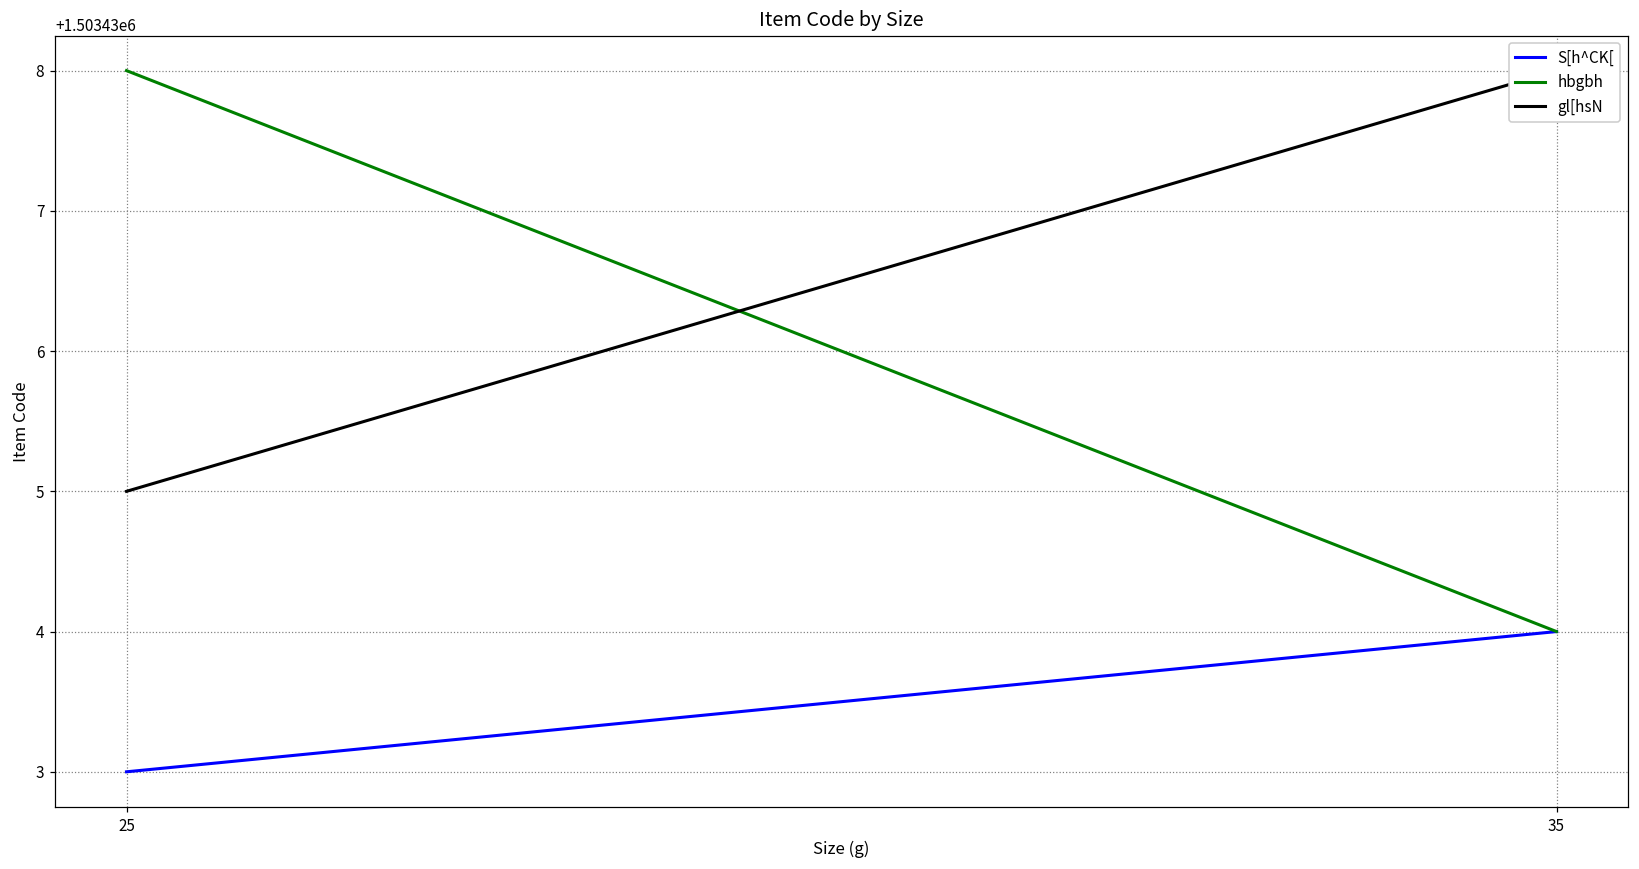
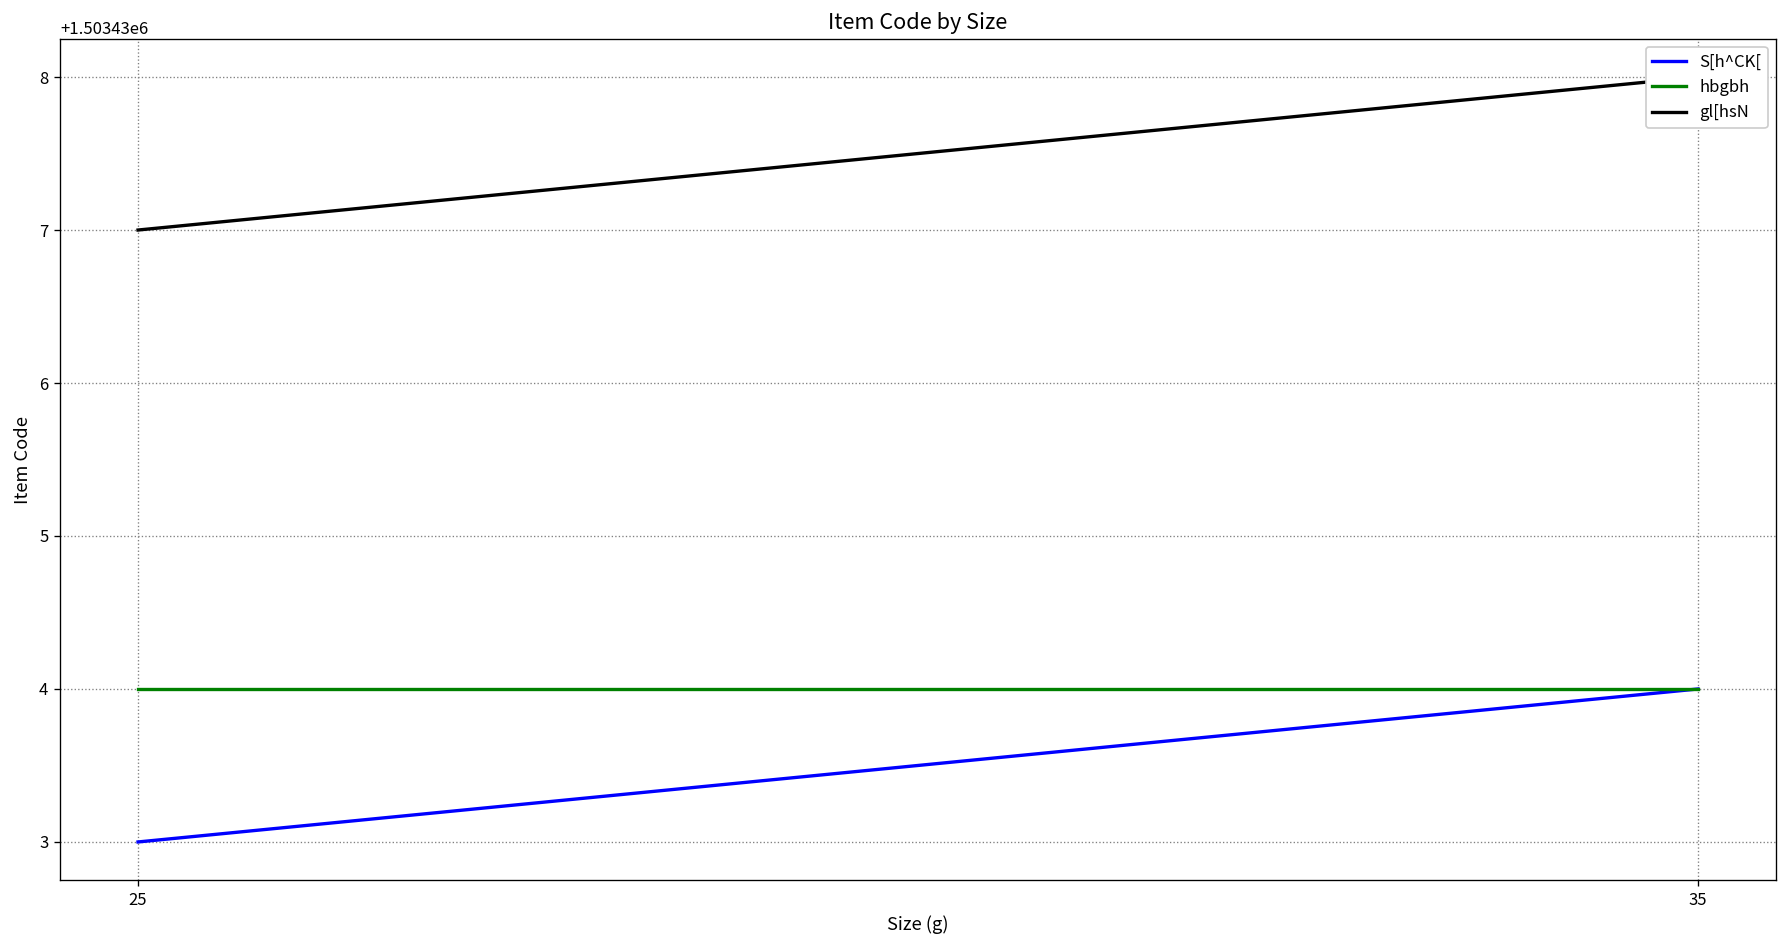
hbgbh, 25: 1503438 -> 1503434
gl[hsN, 25: 1503435 -> 1503437
